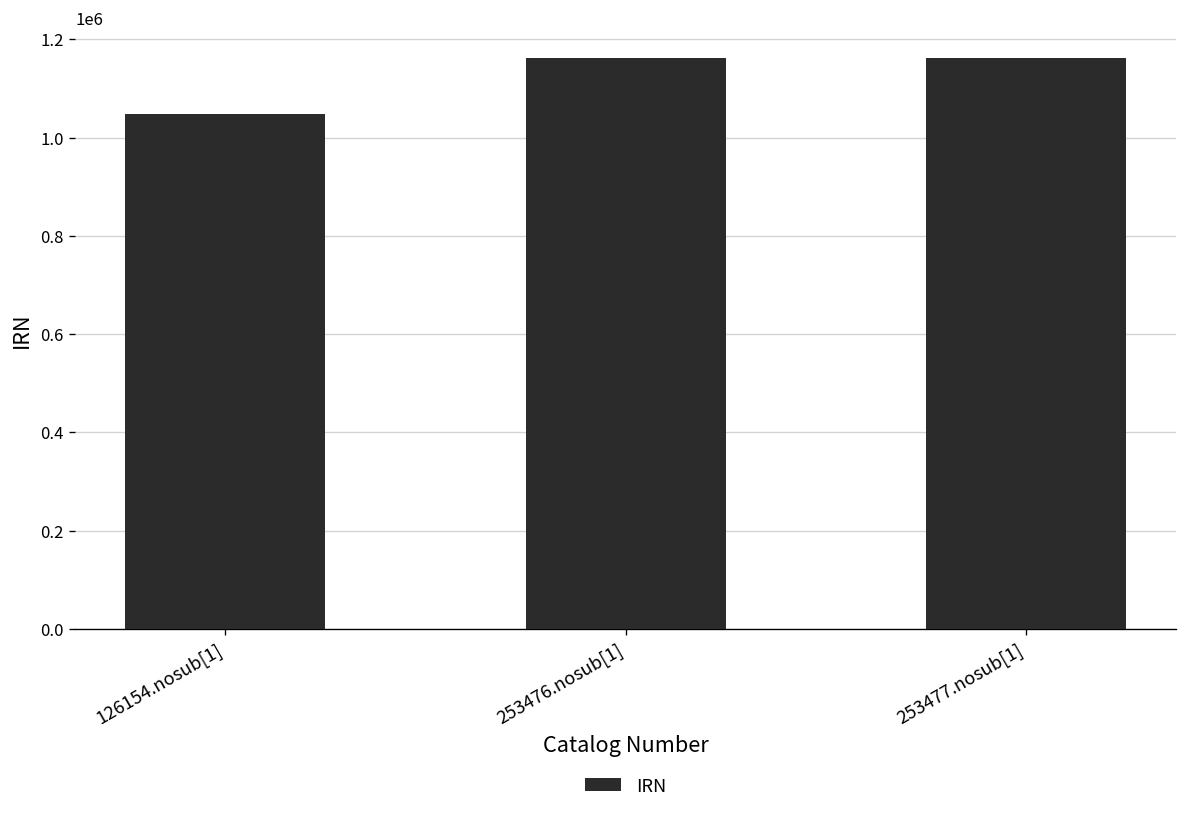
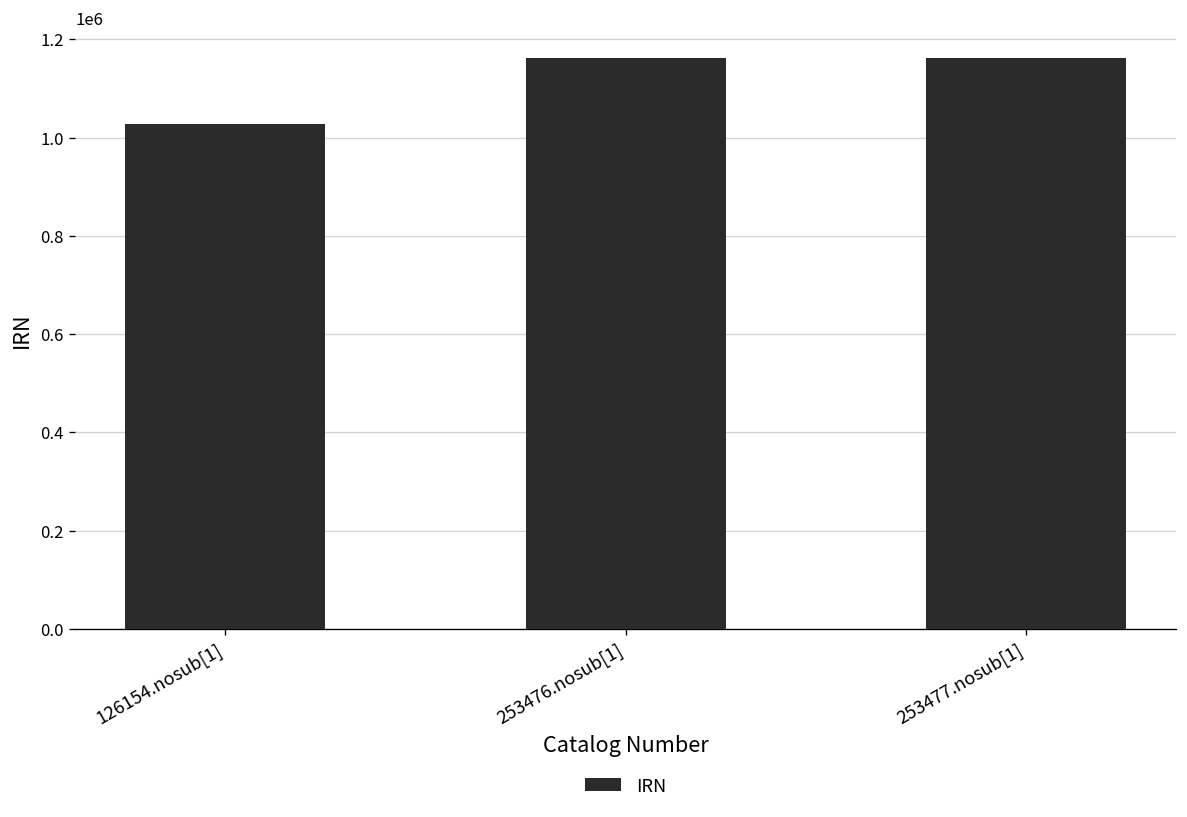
126154.nosub[1]: 1050000 -> 1030000
